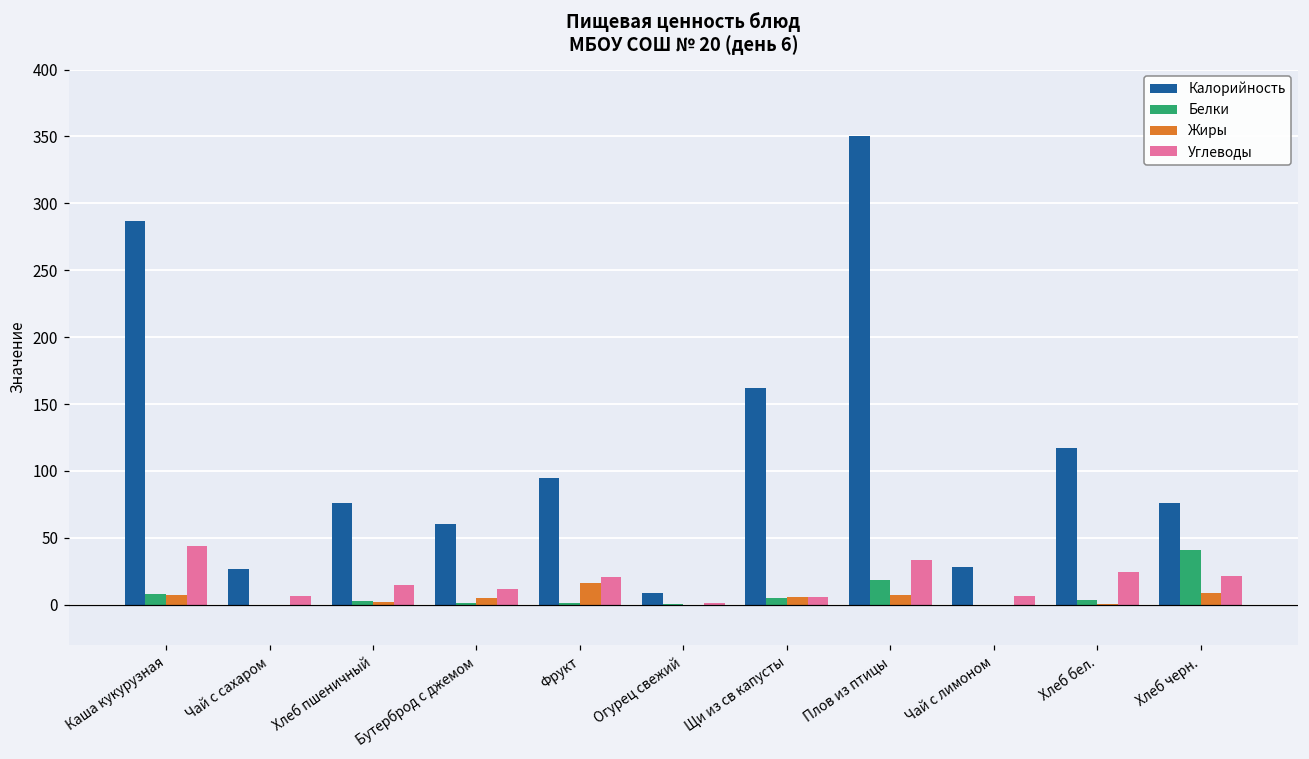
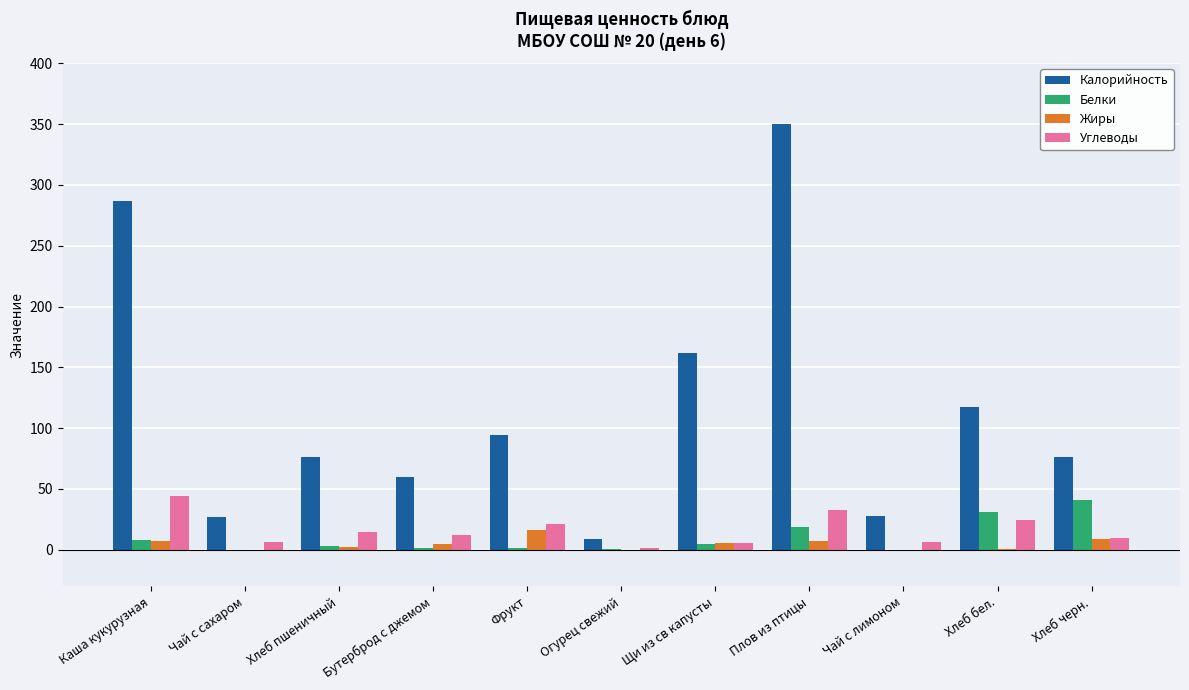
Белки, Хлеб бел.: 4 -> 31
Углеводы, Хлеб черн.: 21 -> 10
